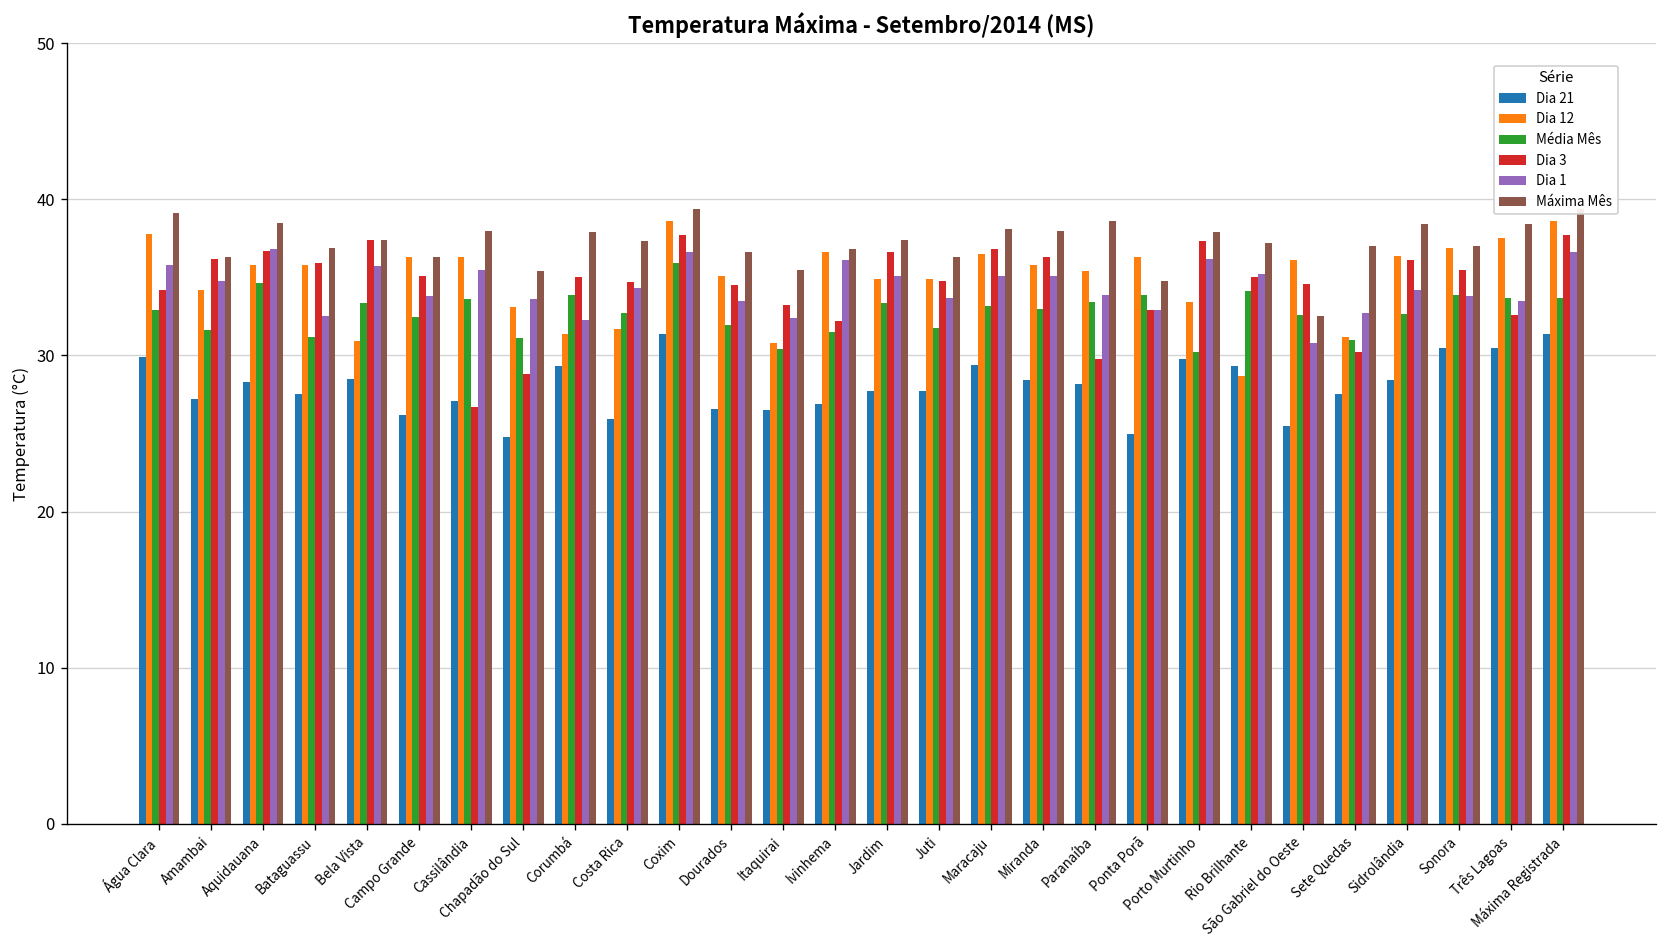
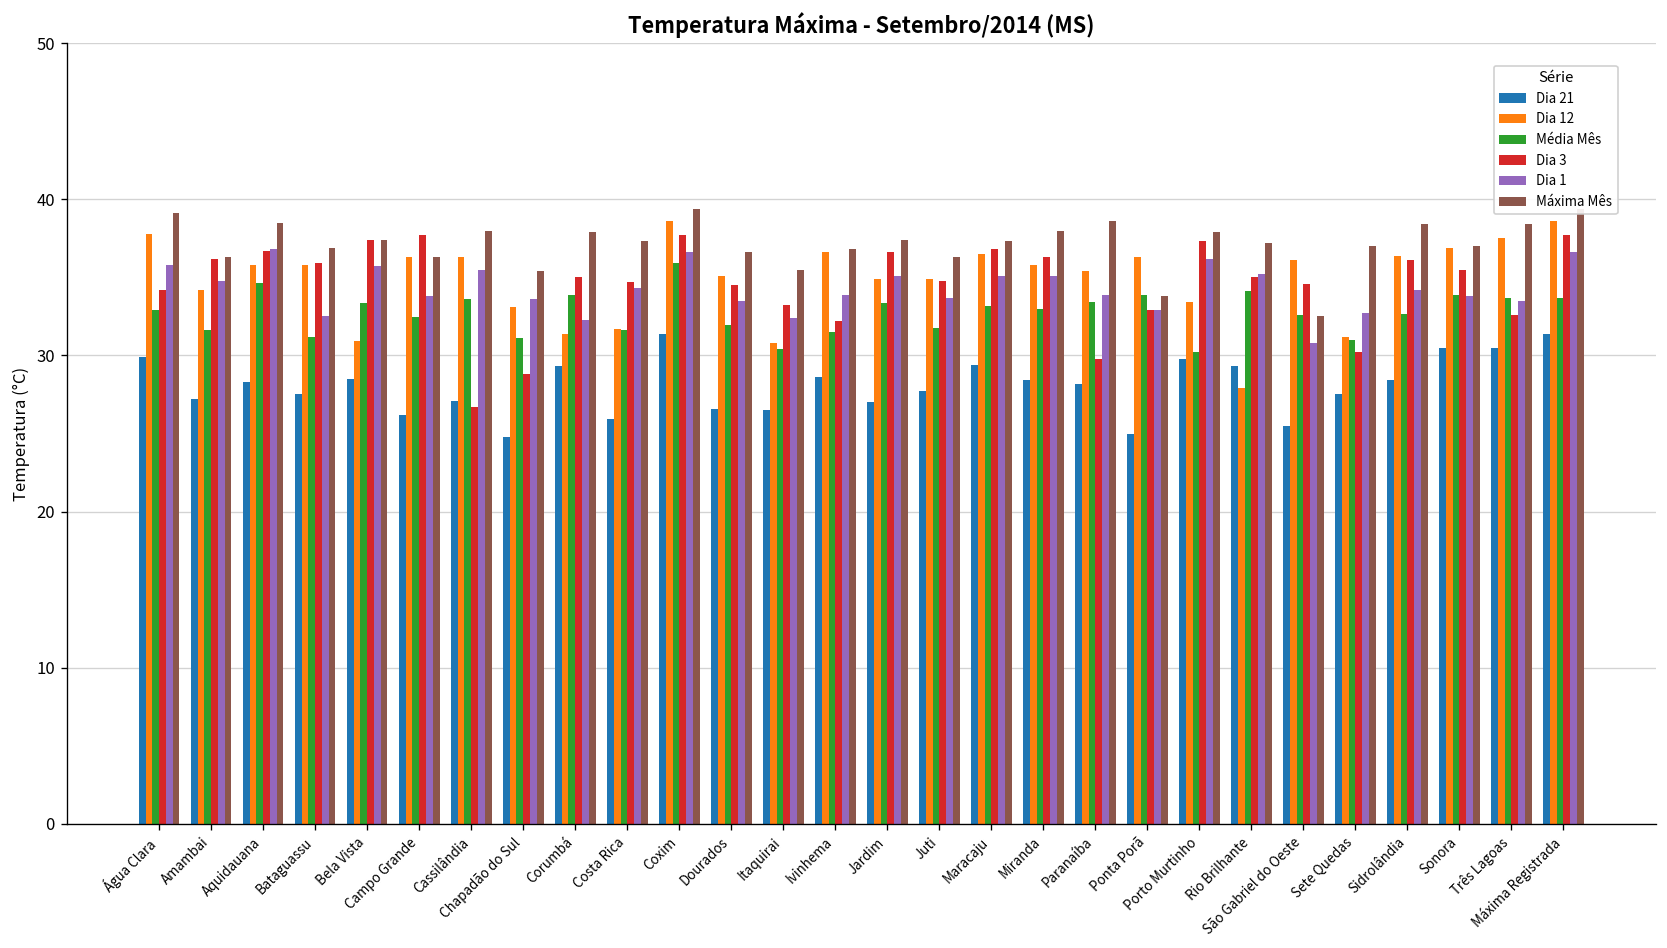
Dia 3, Campo Grande: 35.1 -> 37.7
Média Mês, Costa Rica: 32.7 -> 31.6
Dia 21, Ivinhema: 26.9 -> 28.6
Dia 1, Ivinhema: 36.1 -> 33.9
Dia 21, Jardim: 27.7 -> 27.0
Máxima Mês, Maracaju: 38.1 -> 37.3
Máxima Mês, Ponta Porã: 34.8 -> 33.8
Dia 12, Rio Brilhante: 28.7 -> 27.9
